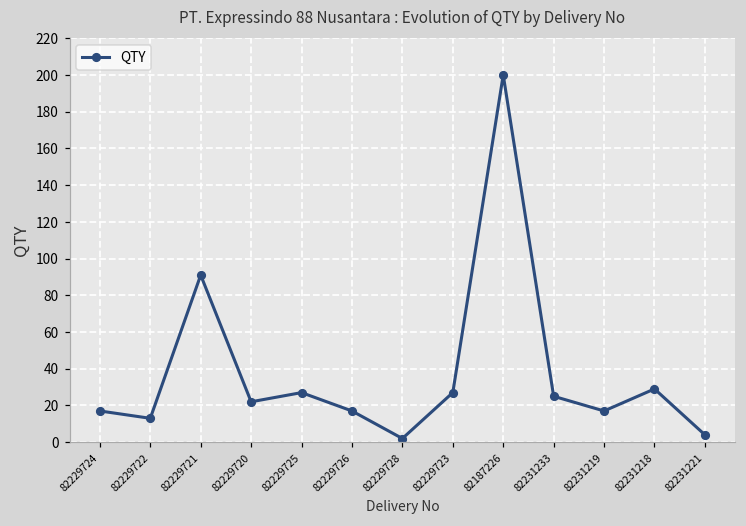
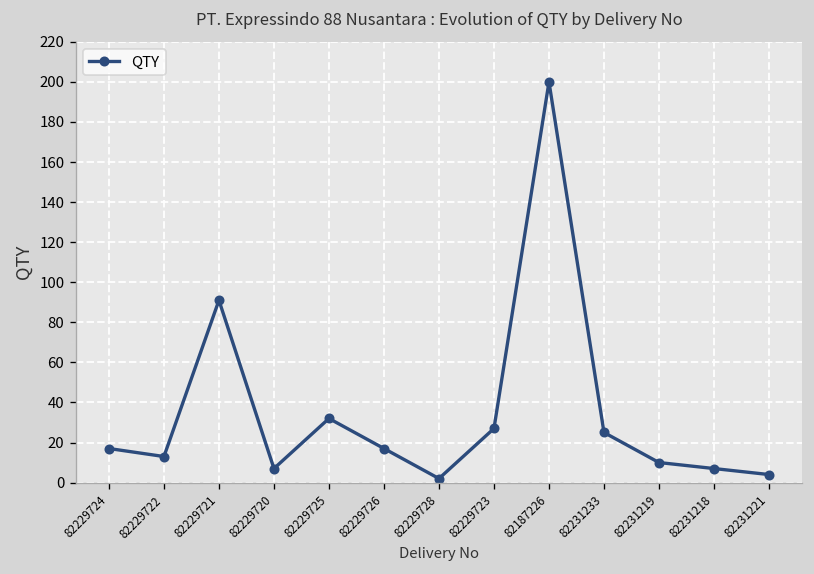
82229720: 22 -> 7
82229725: 27 -> 32
82231219: 17 -> 10
82231218: 29 -> 7
